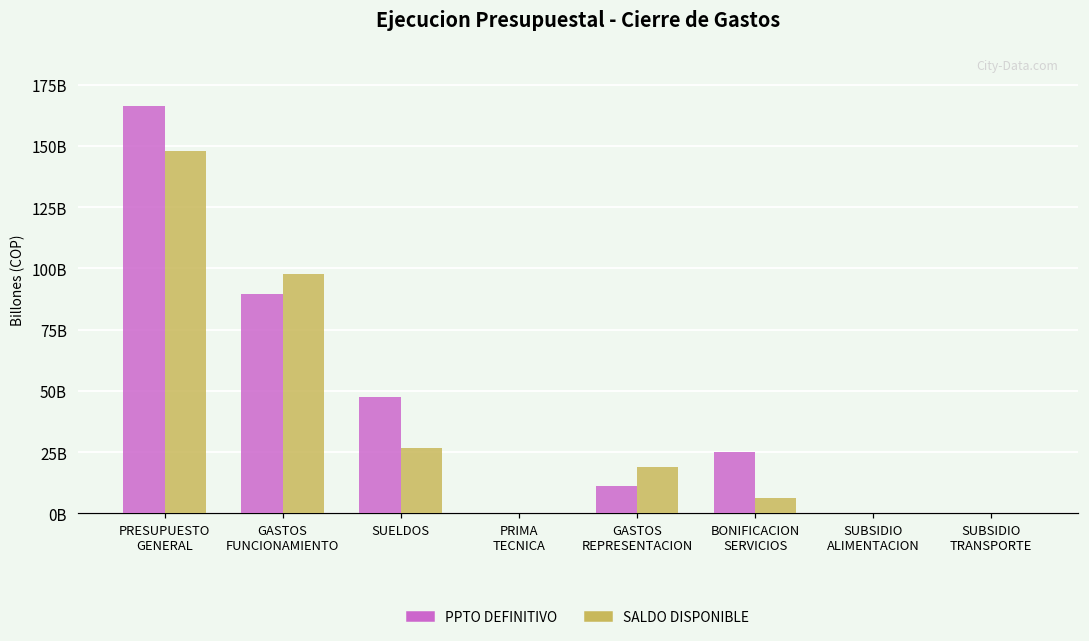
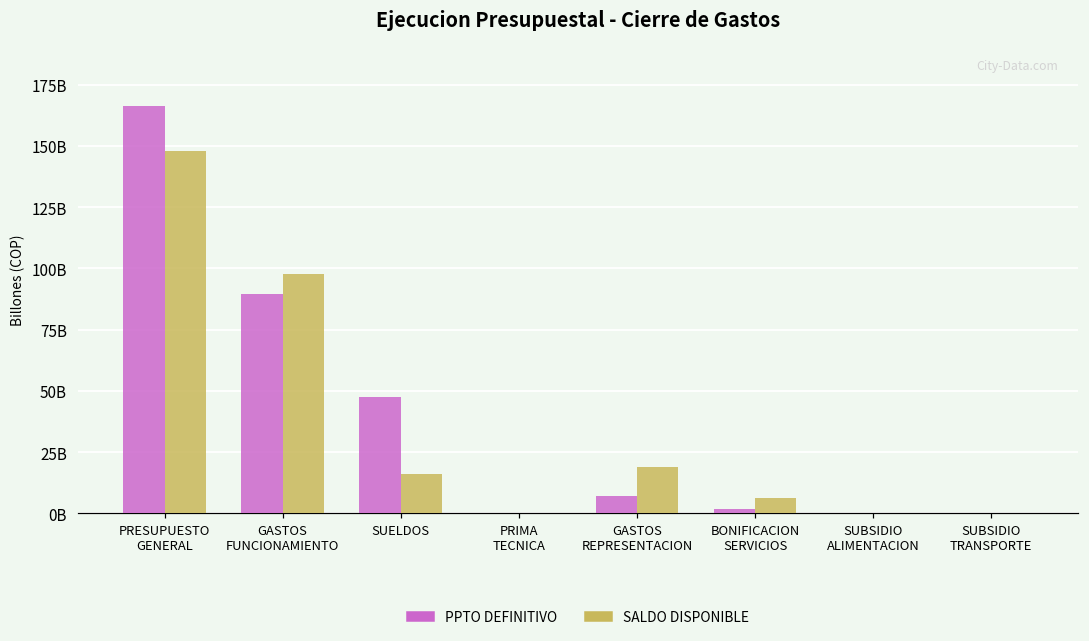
SALDO DISPONIBLE, SUELDOS: 27000000000 -> 16000000000
PPTO DEFINITIVO, GASTOS REPRESENTACION: 11000000000 -> 7000000000
PPTO DEFINITIVO, BONIFICACION SERVICIOS: 25000000000 -> 2000000000
